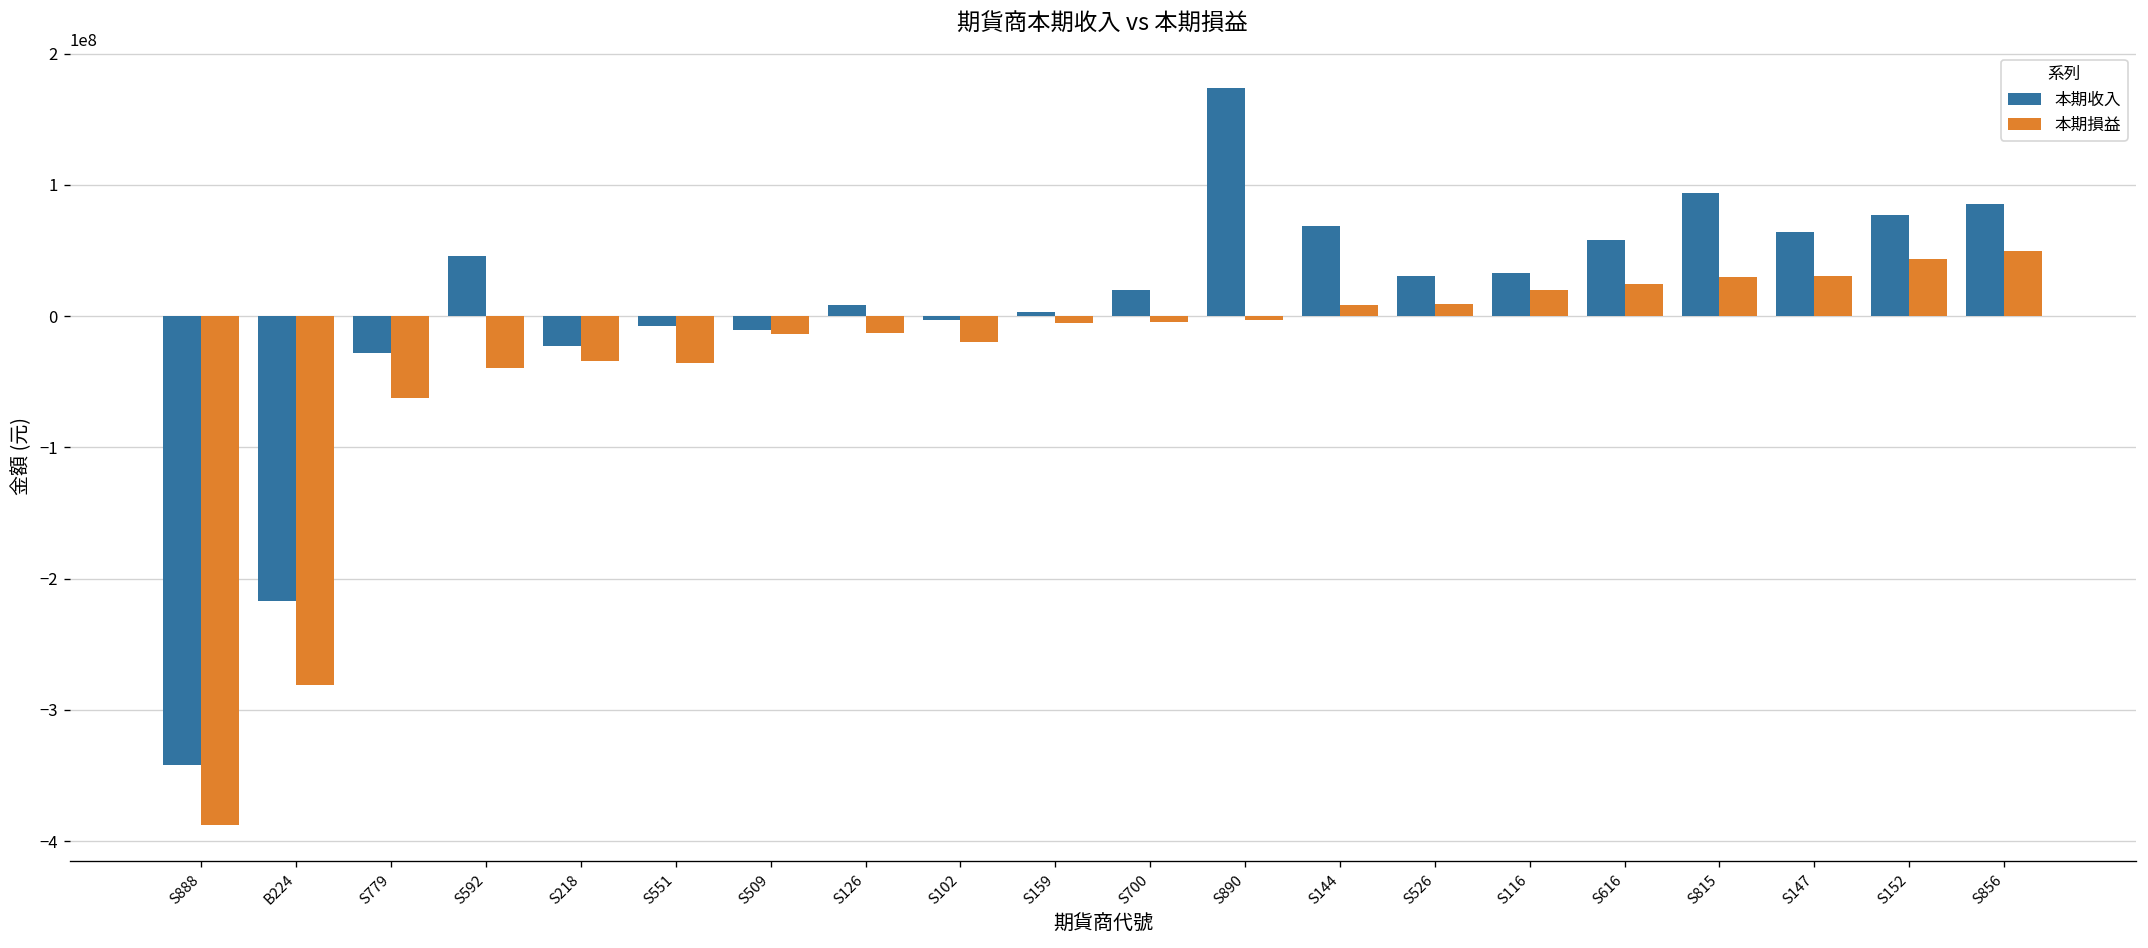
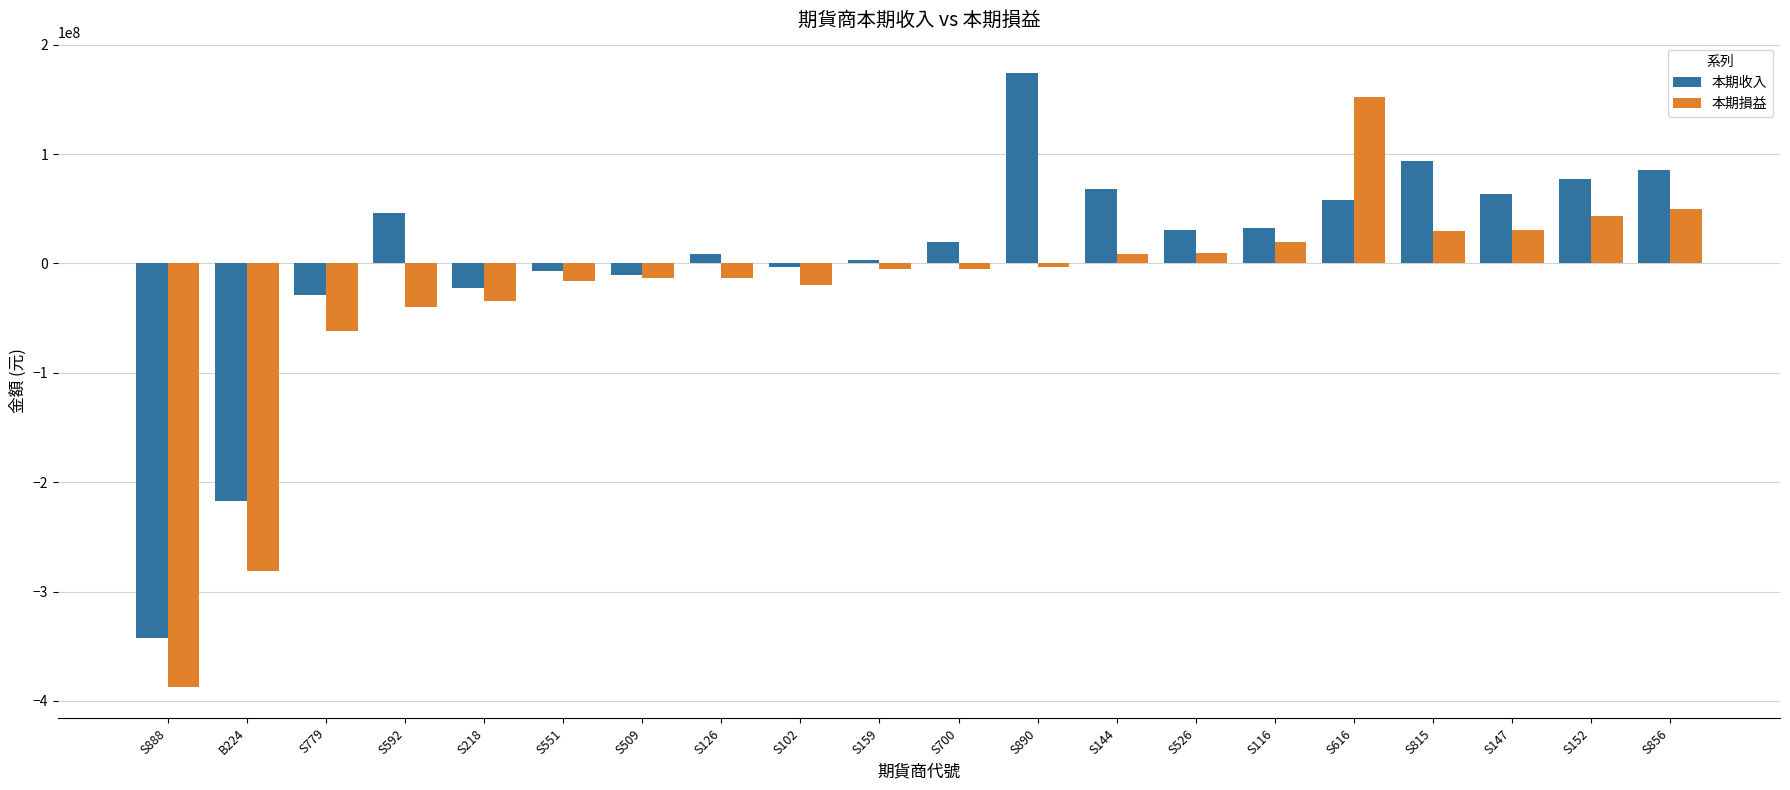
本期損益, S551: -36000000 -> -16000000
本期損益, S616: 25000000 -> 153000000
